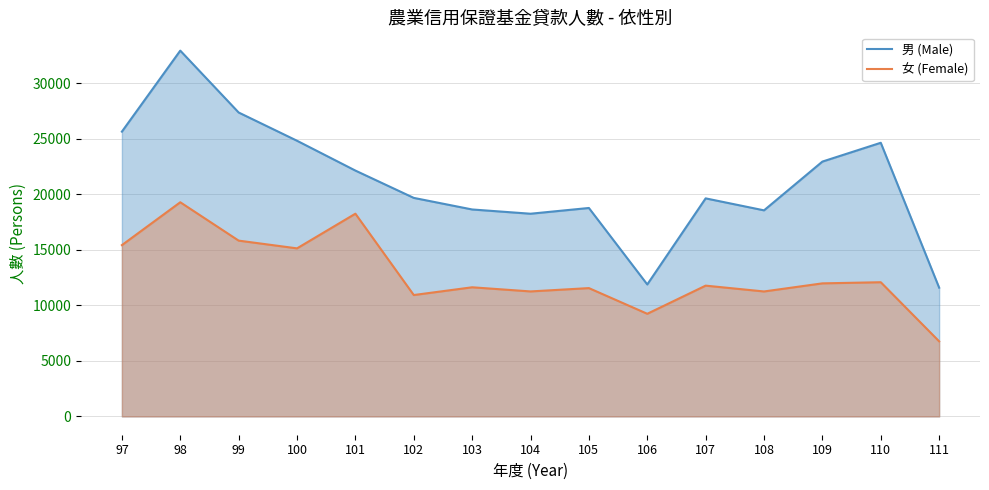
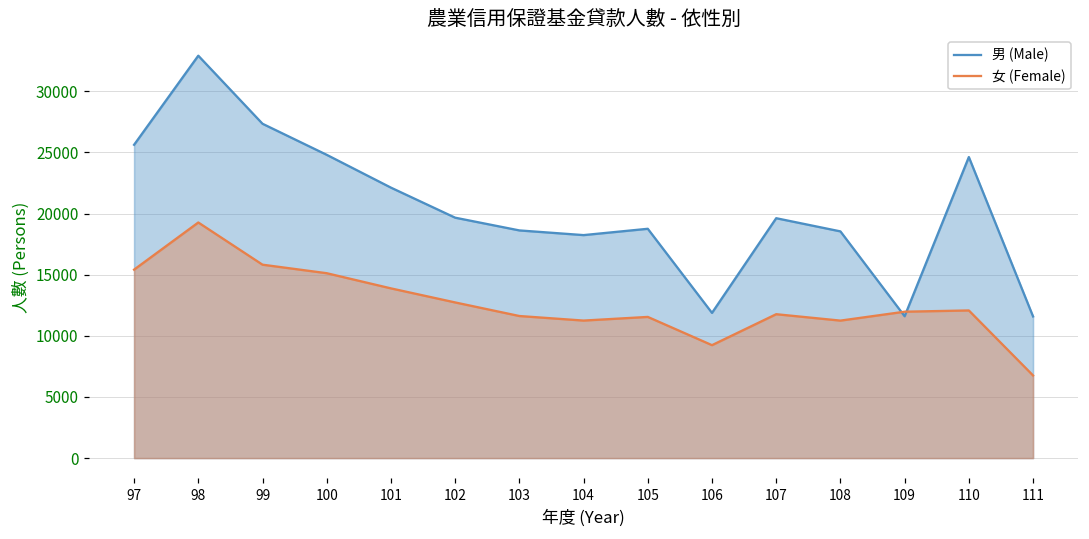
女 (Female), 101: 18200 -> 13900
女 (Female), 102: 10900 -> 12700
男 (Male), 109: 22900 -> 11600
